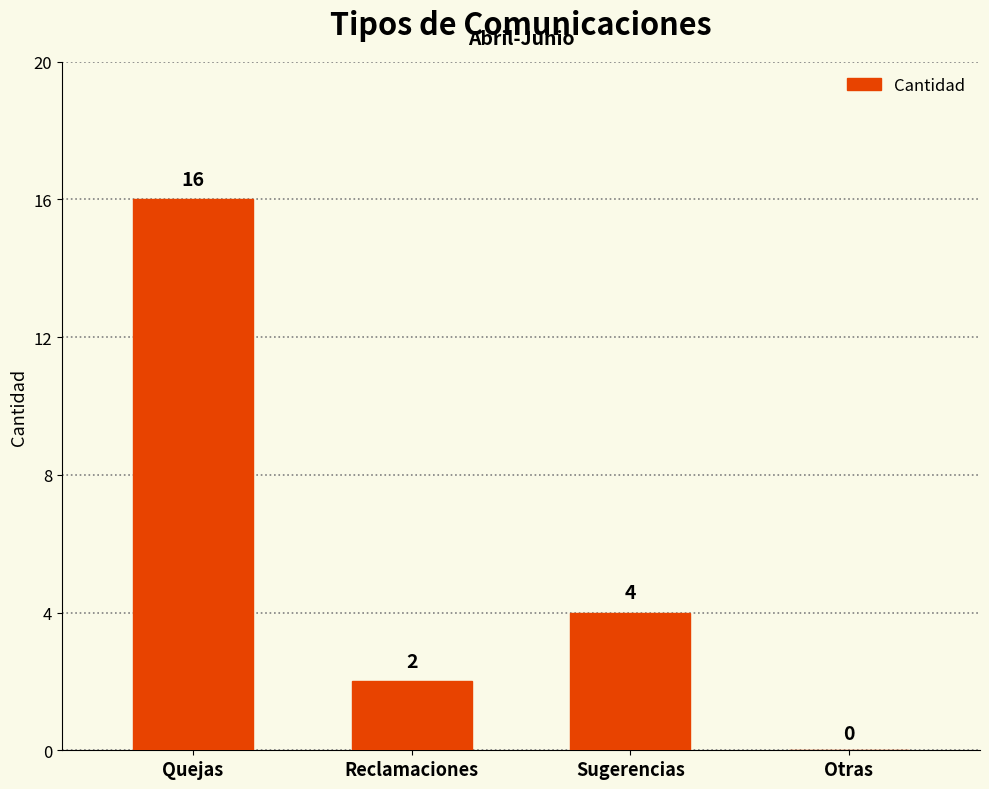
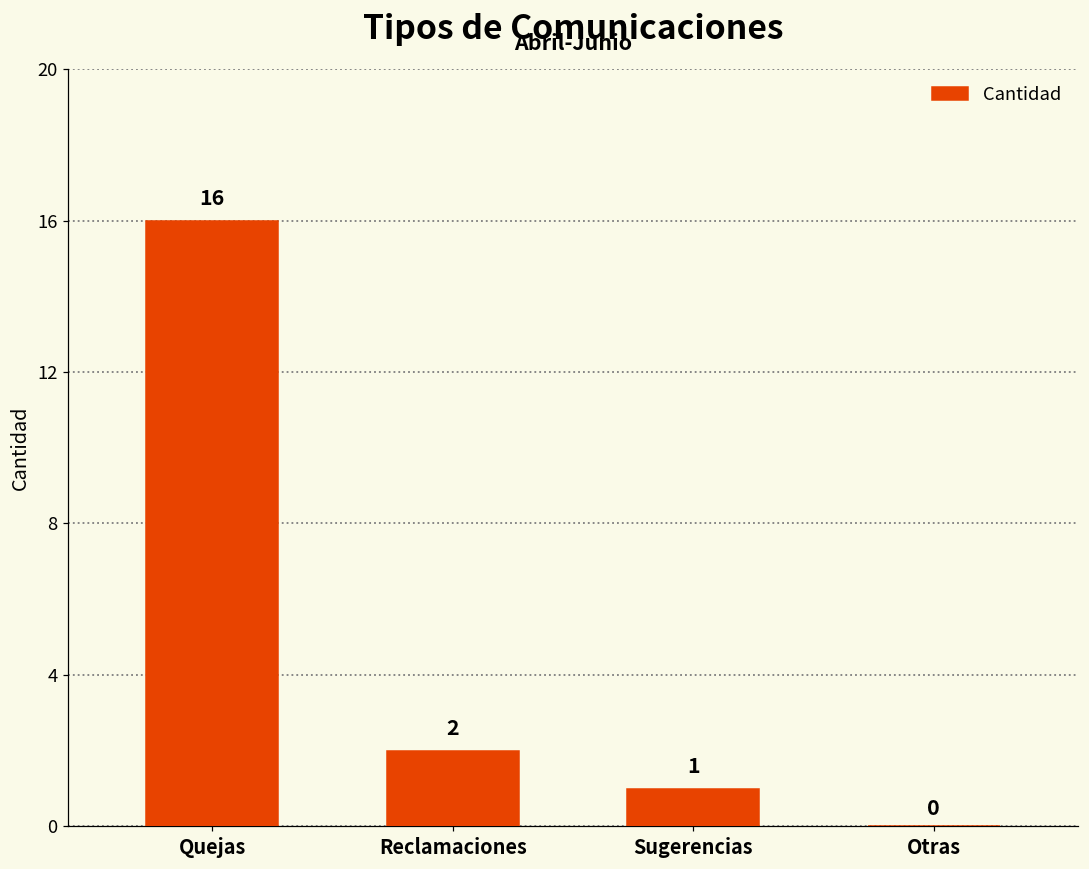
Sugerencias: 4 -> 1
